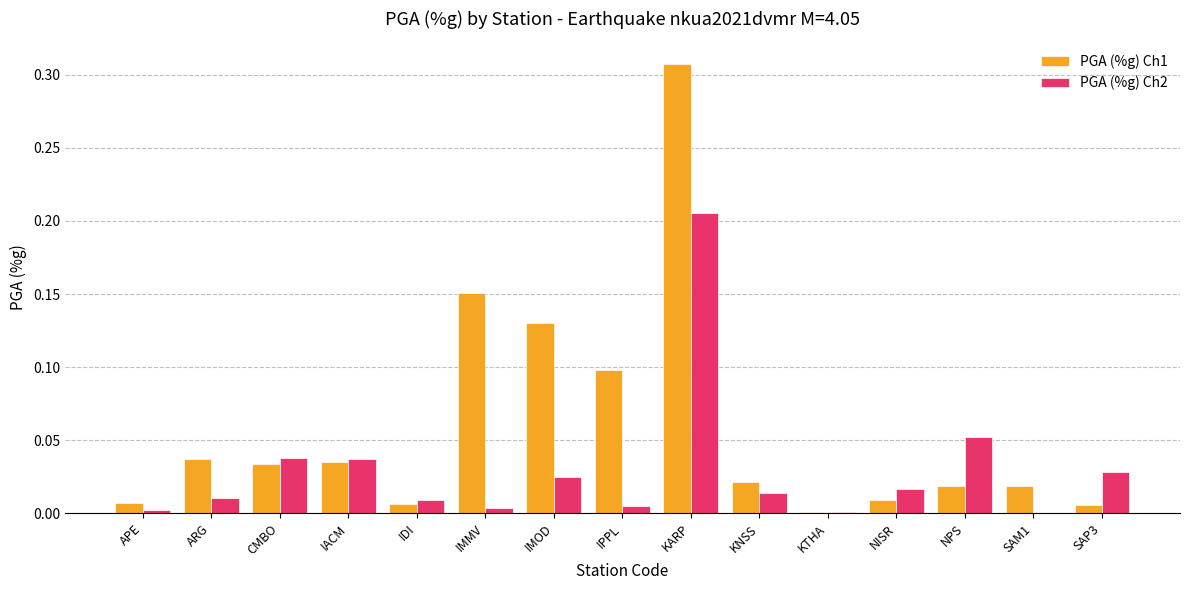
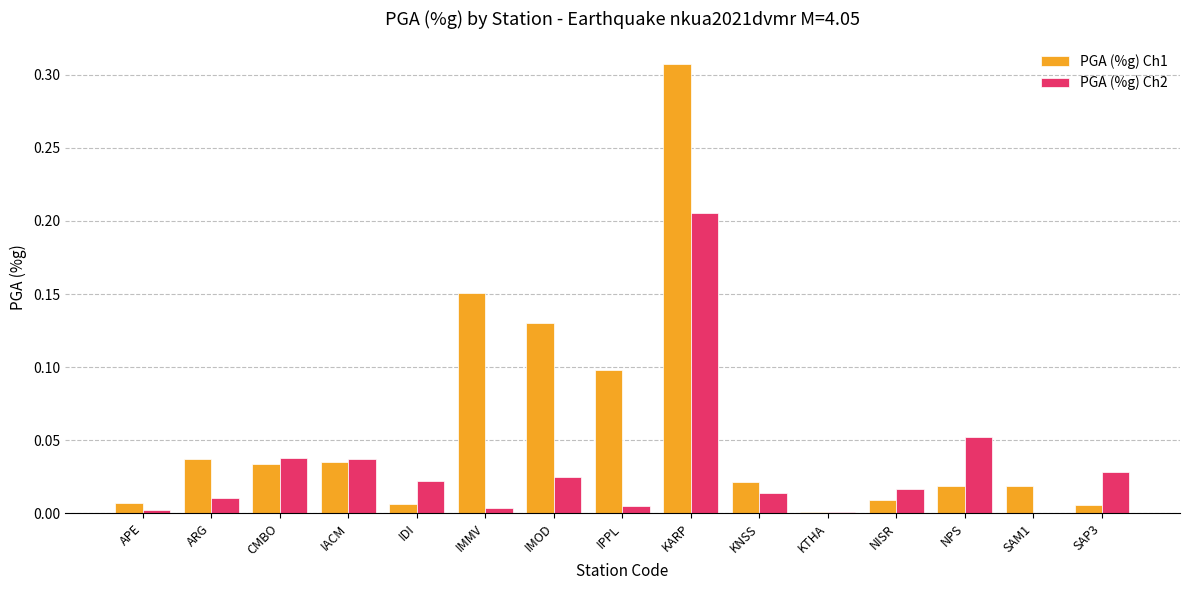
PGA (%g) Ch2, IDI: 0.009 -> 0.022
